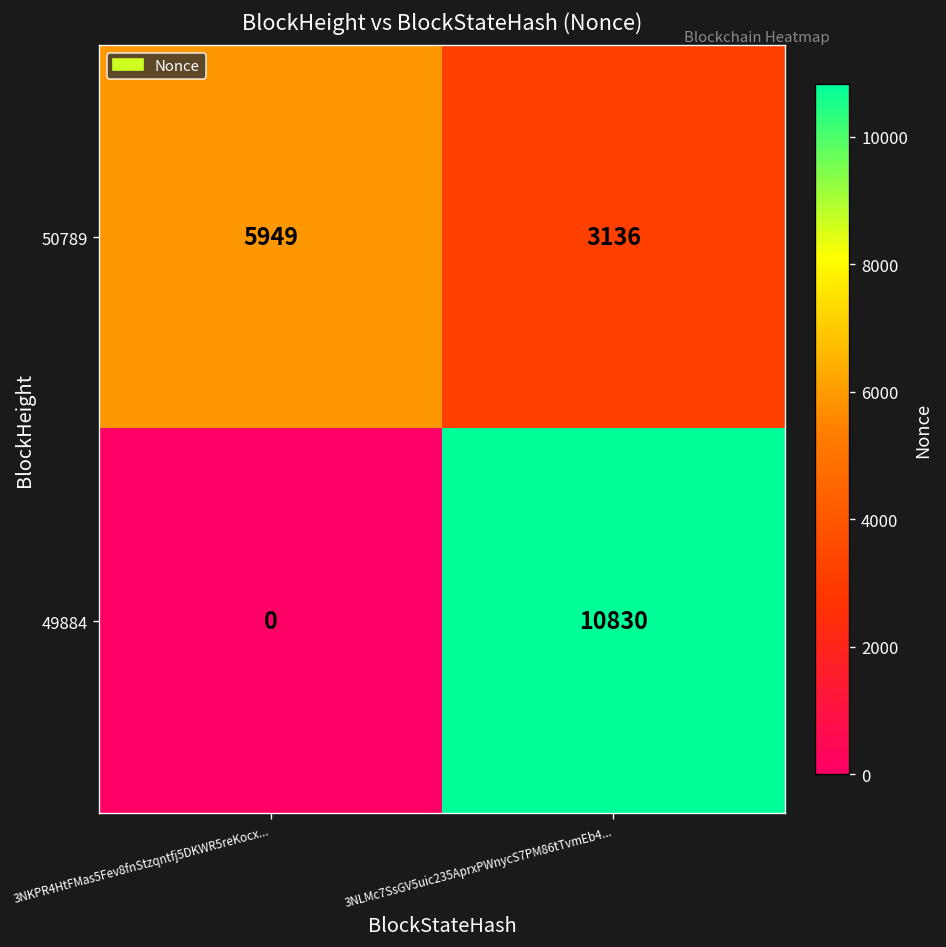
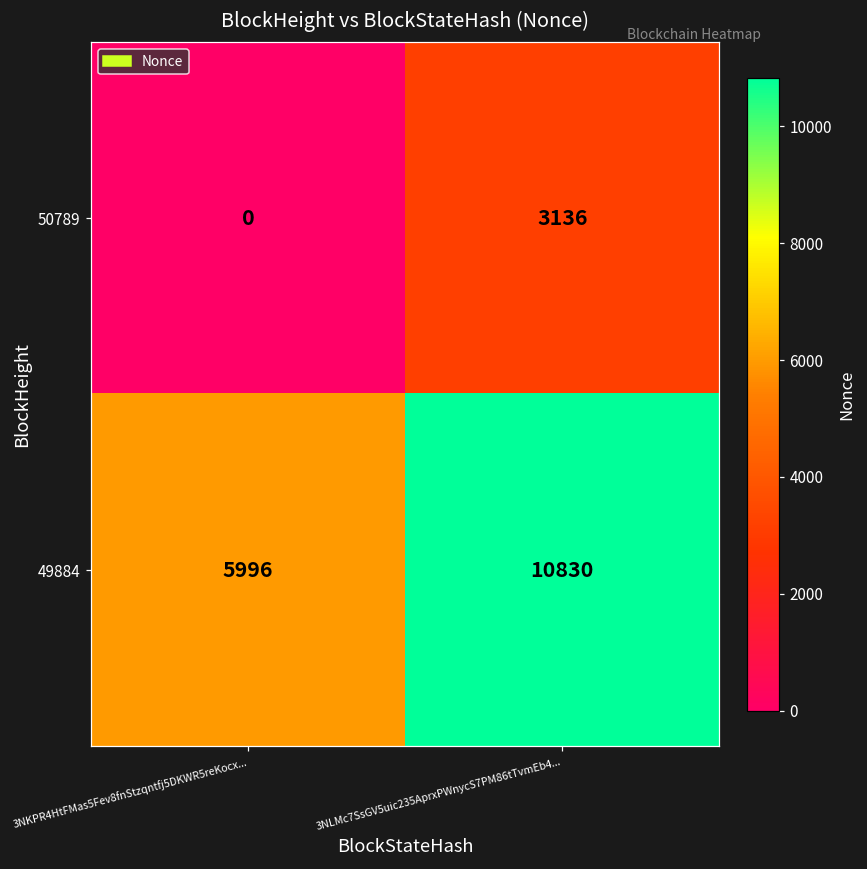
50789, 3NKPR4HtFMas5Fev8fnStzqntfj5DKWR5reKocx...: 5949 -> 0
49884, 3NKPR4HtFMas5Fev8fnStzqntfj5DKWR5reKocx...: 0 -> 5996
